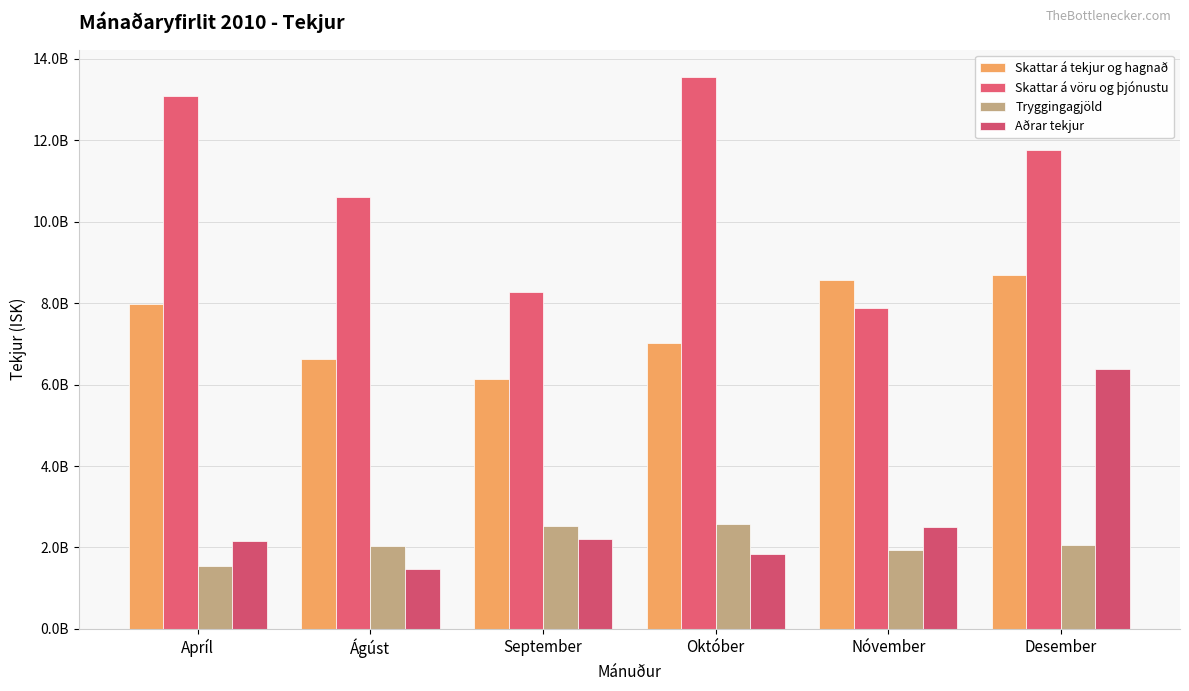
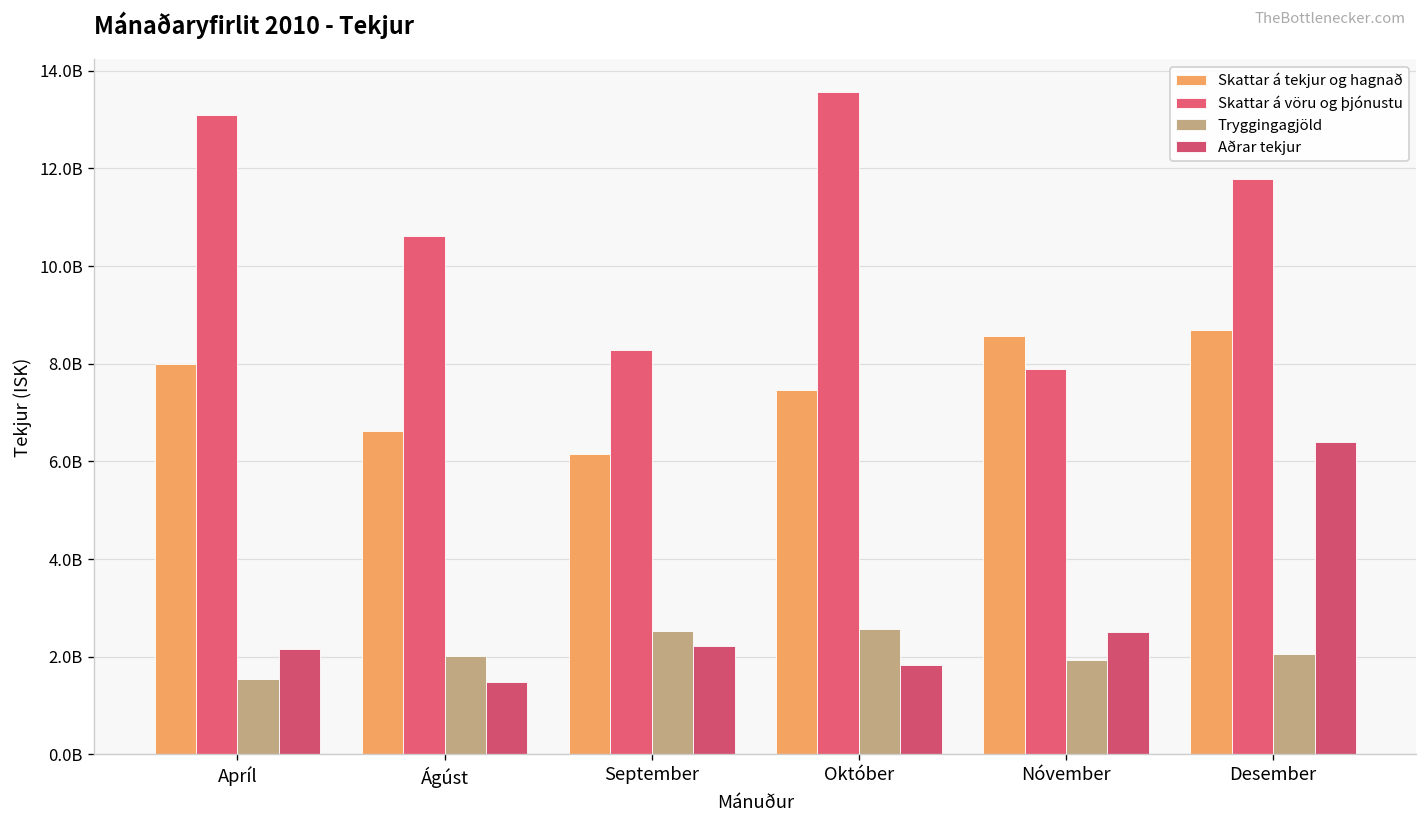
Skattar á tekjur og hagnað, Október: 7000000000 -> 7500000000
